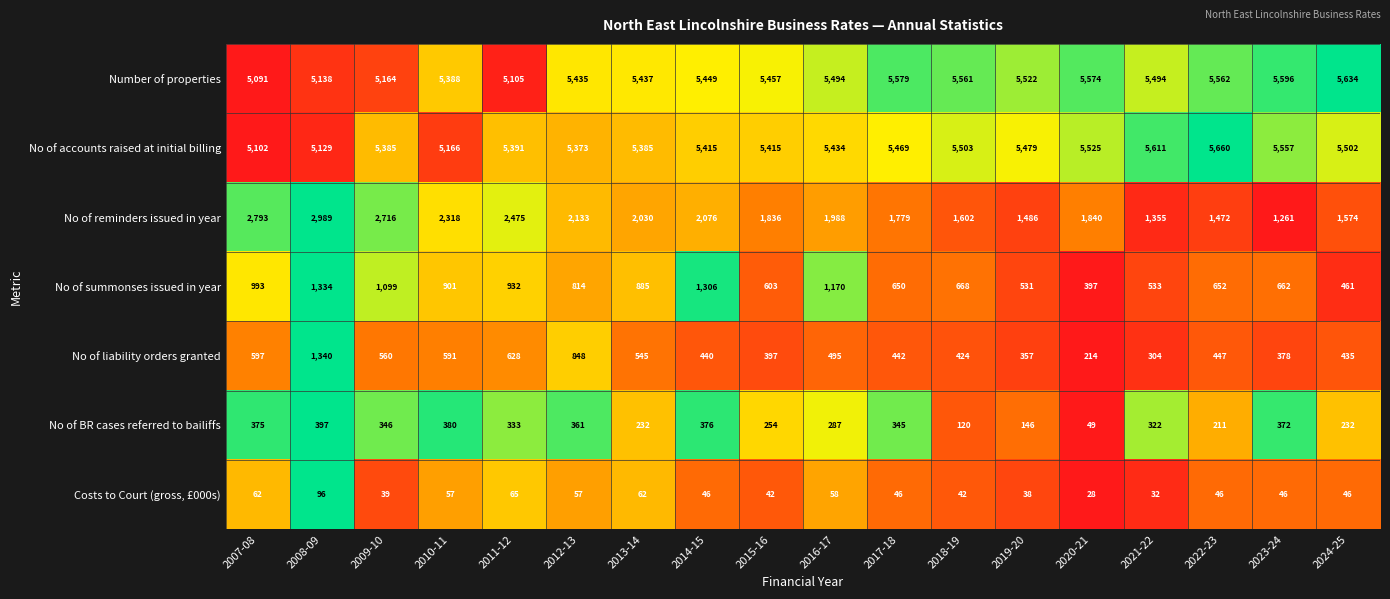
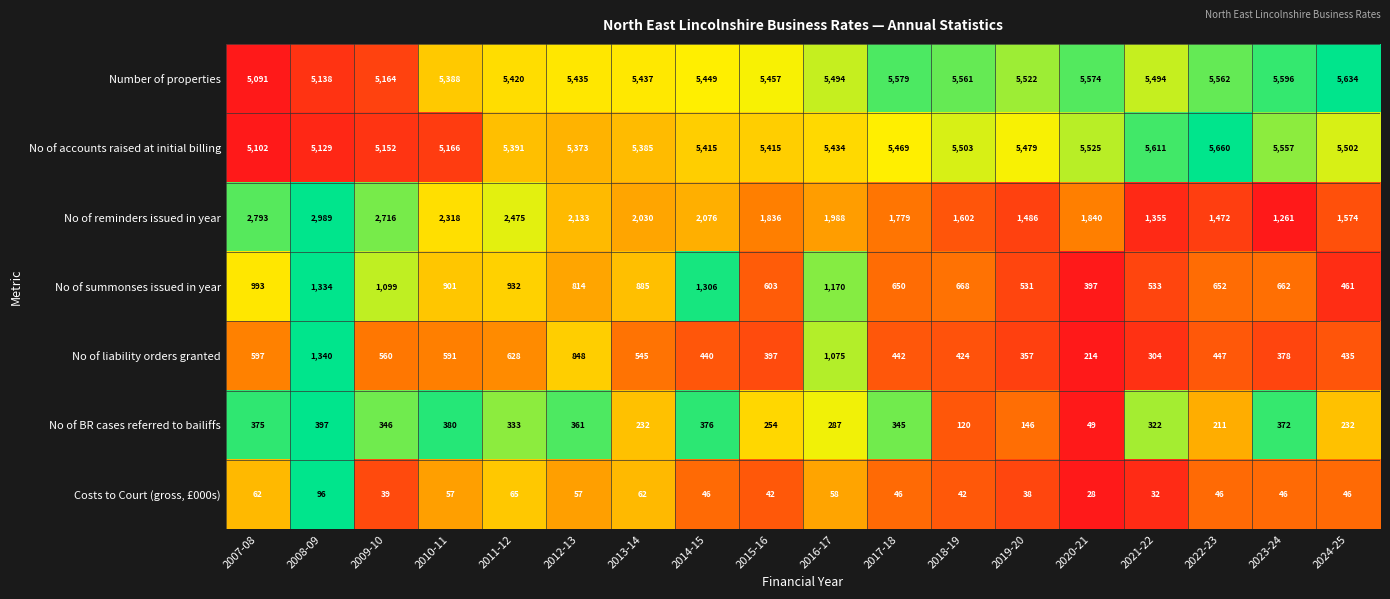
Number of properties, 2011-12: 5,105 -> 5,420
No of accounts raised at initial billing, 2009-10: 5,385 -> 5,152
No of liability orders granted, 2016-17: 495 -> 1,075
